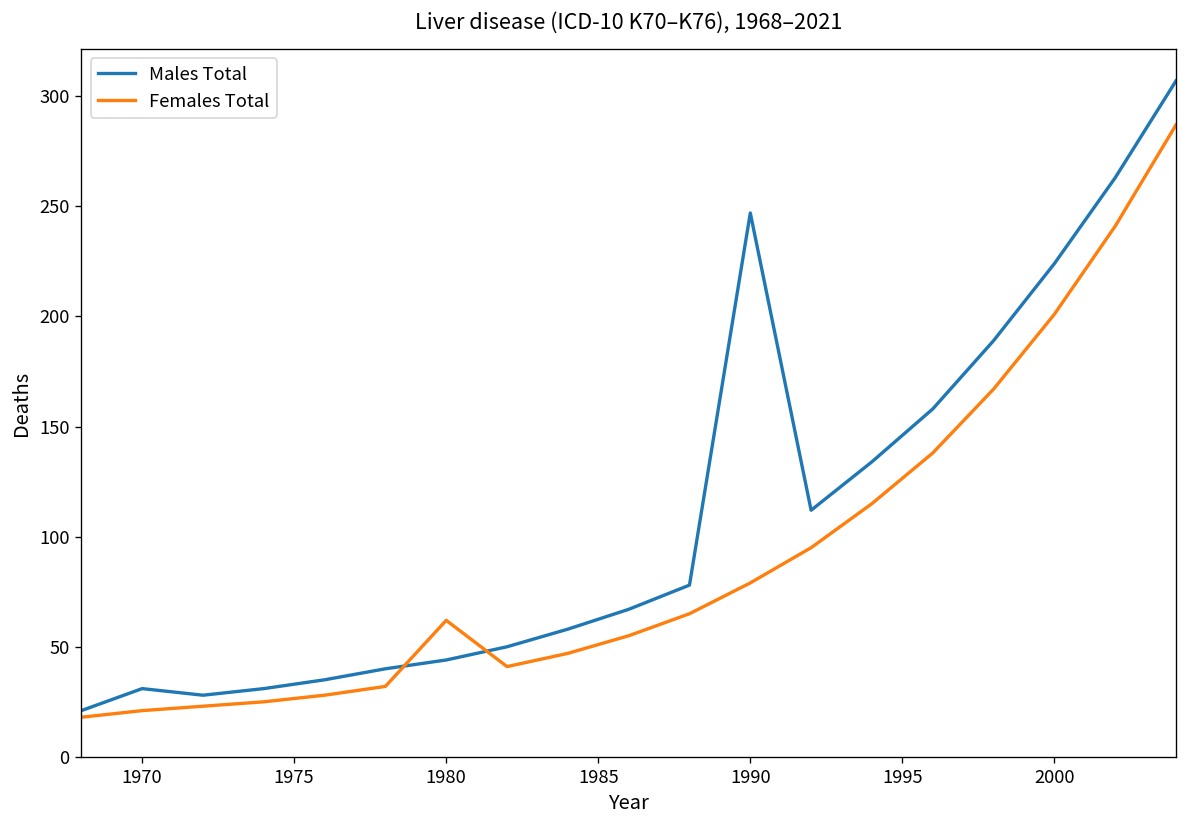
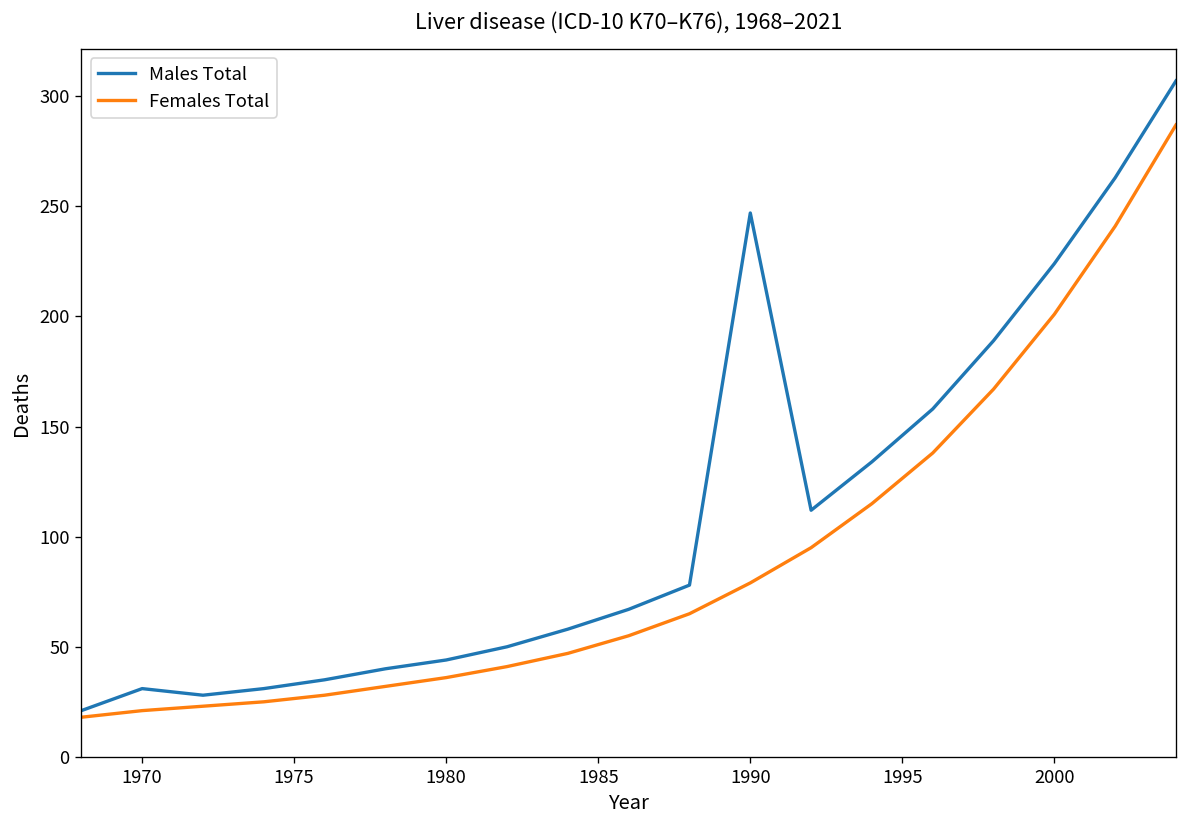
Females Total, 1980: 62 -> 36
